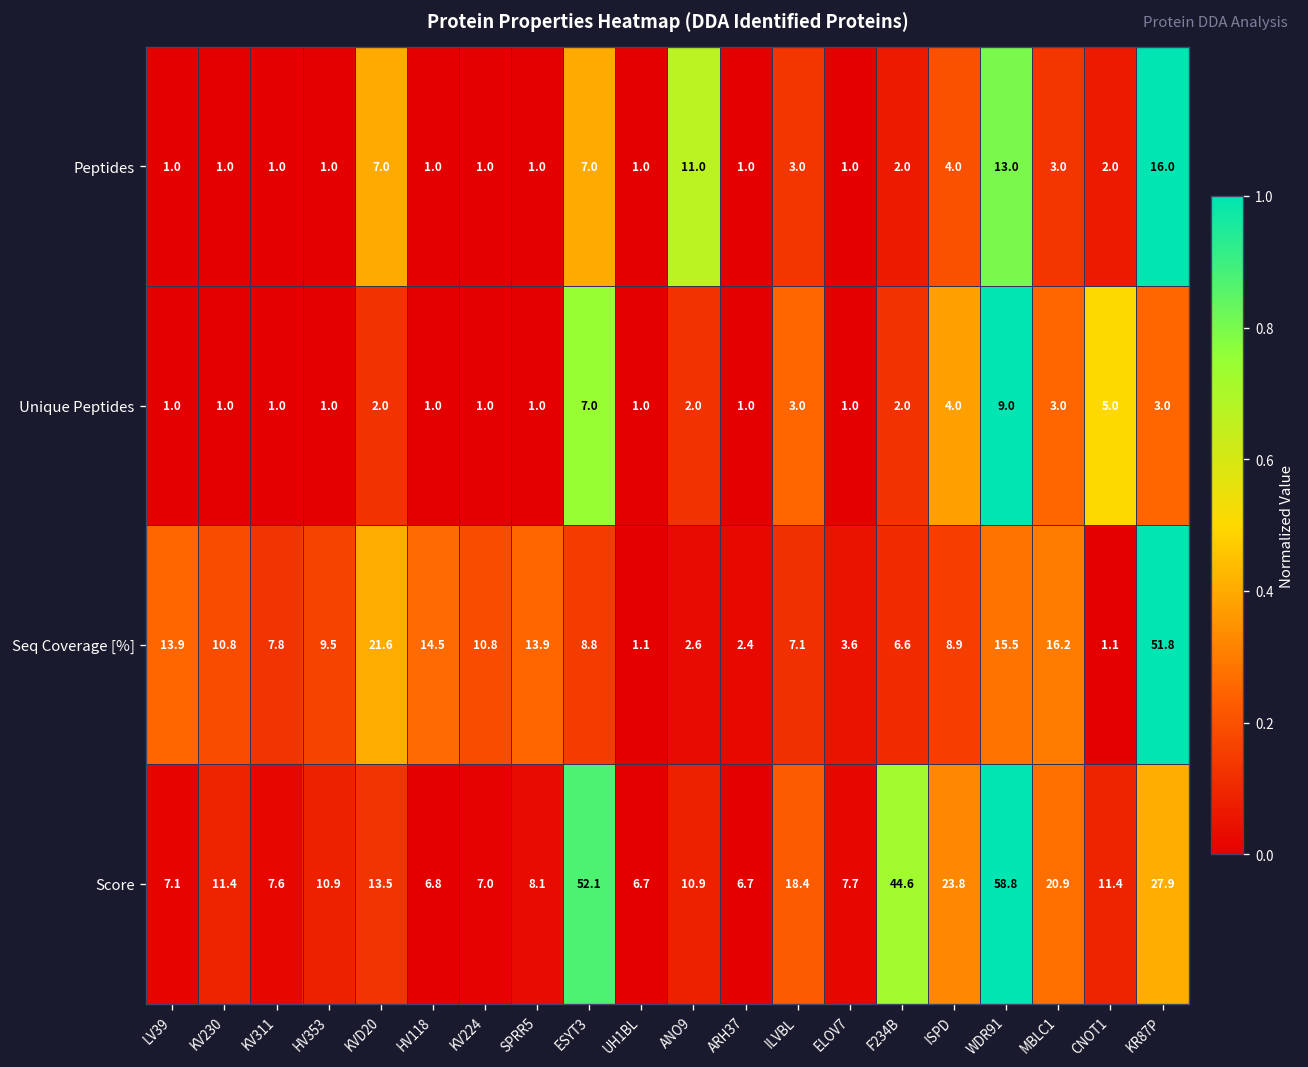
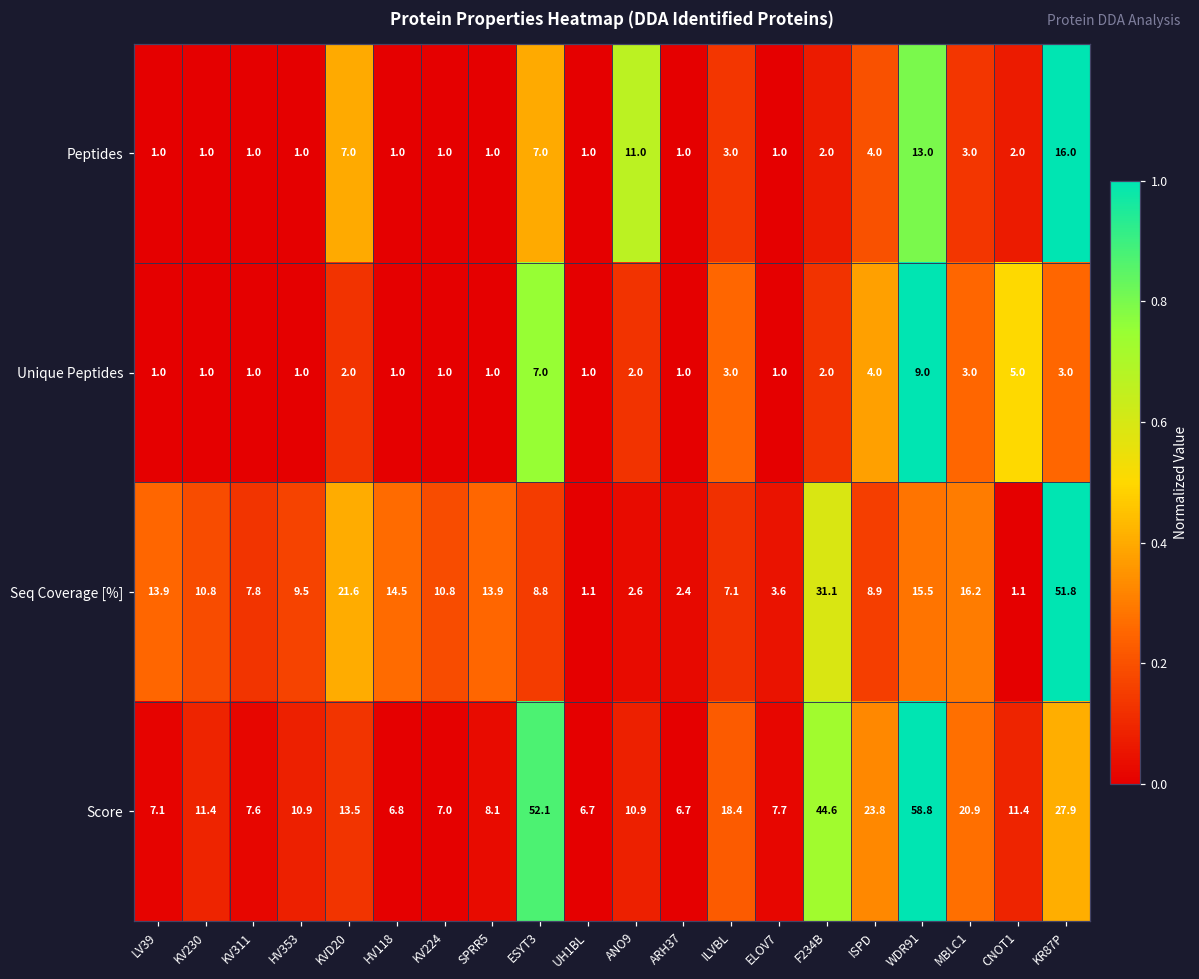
Seq Coverage [%], F234B: 6.6 -> 31.1
